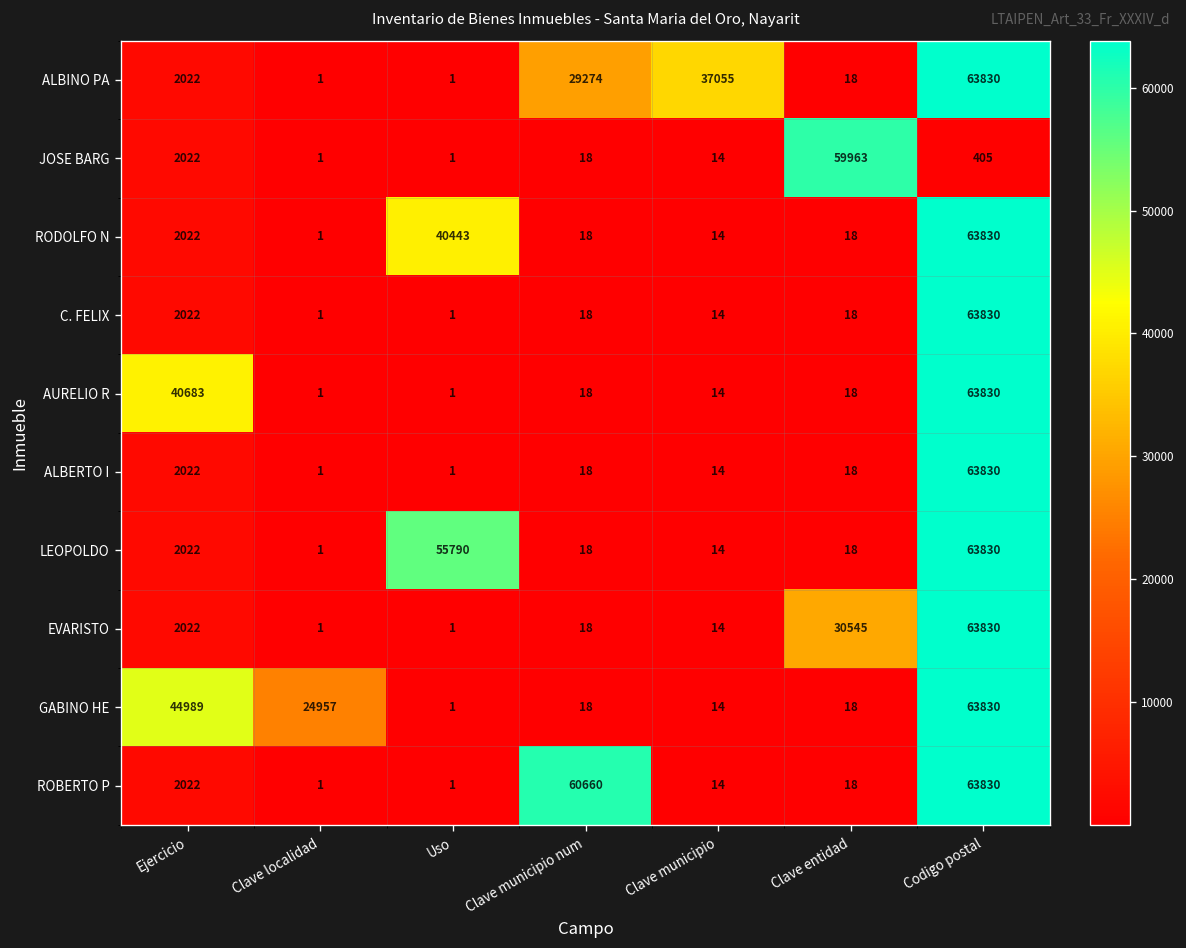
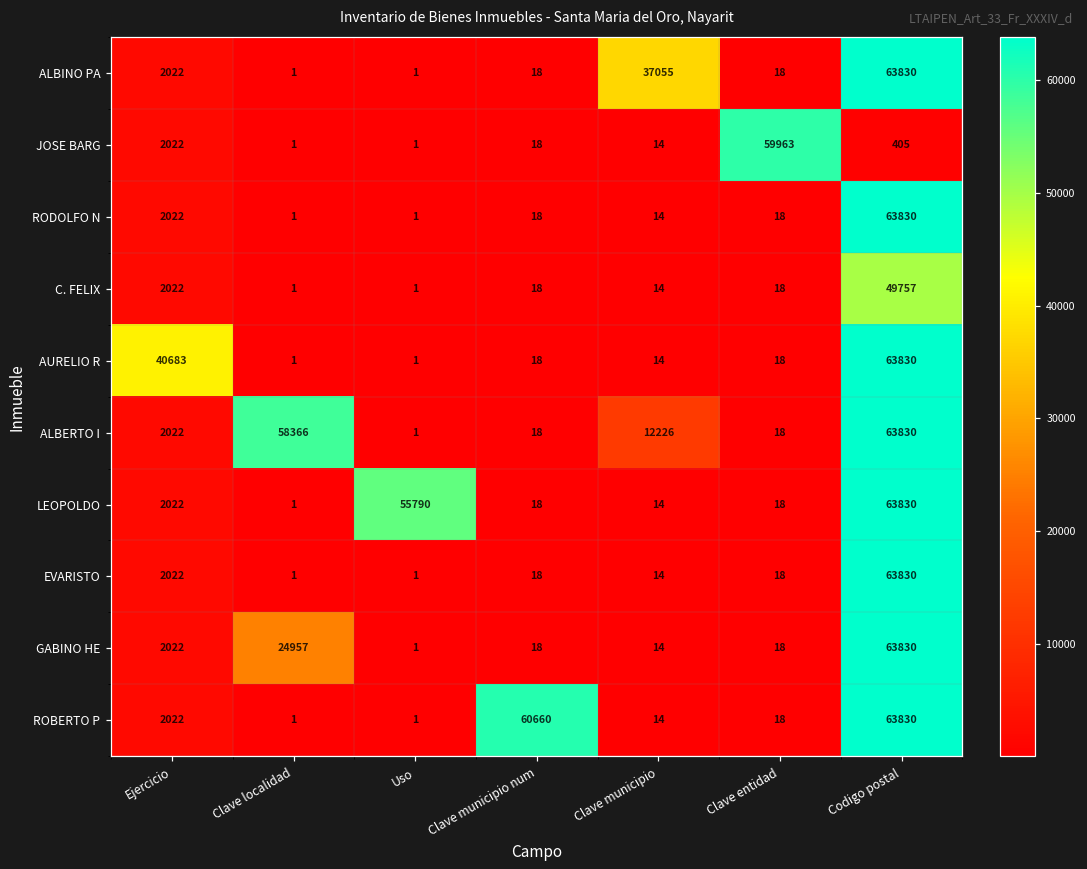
ALBINO PA, Clave municipio num: 29274 -> 18
RODOLFO N, Uso: 40443 -> 1
C. FELIX, Codigo postal: 63830 -> 49757
ALBERTO I, Clave localidad: 1 -> 58366
ALBERTO I, Clave municipio: 14 -> 12226
EVARISTO, Clave entidad: 30545 -> 18
GABINO HE, Ejercicio: 44989 -> 2022
